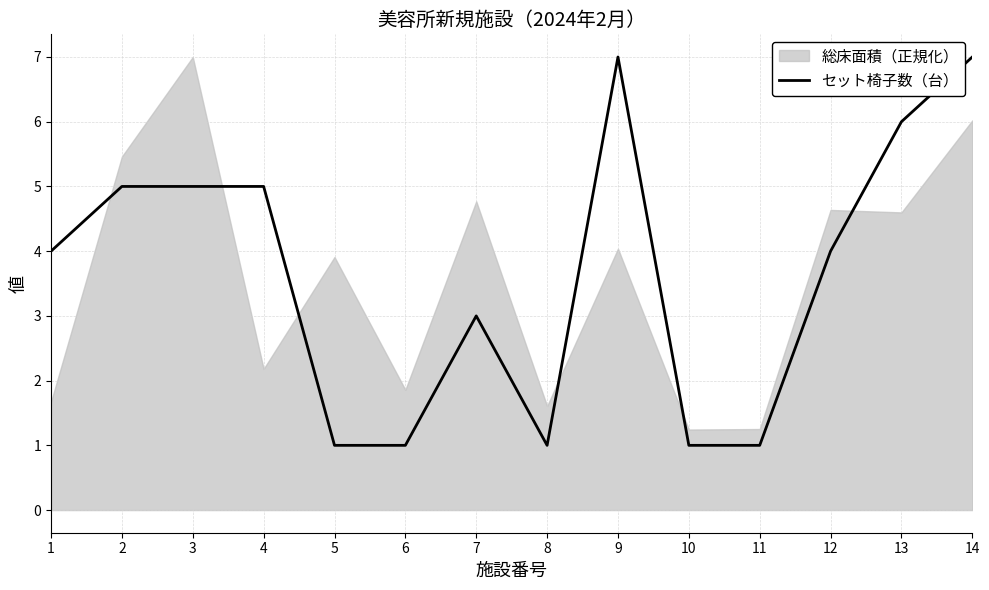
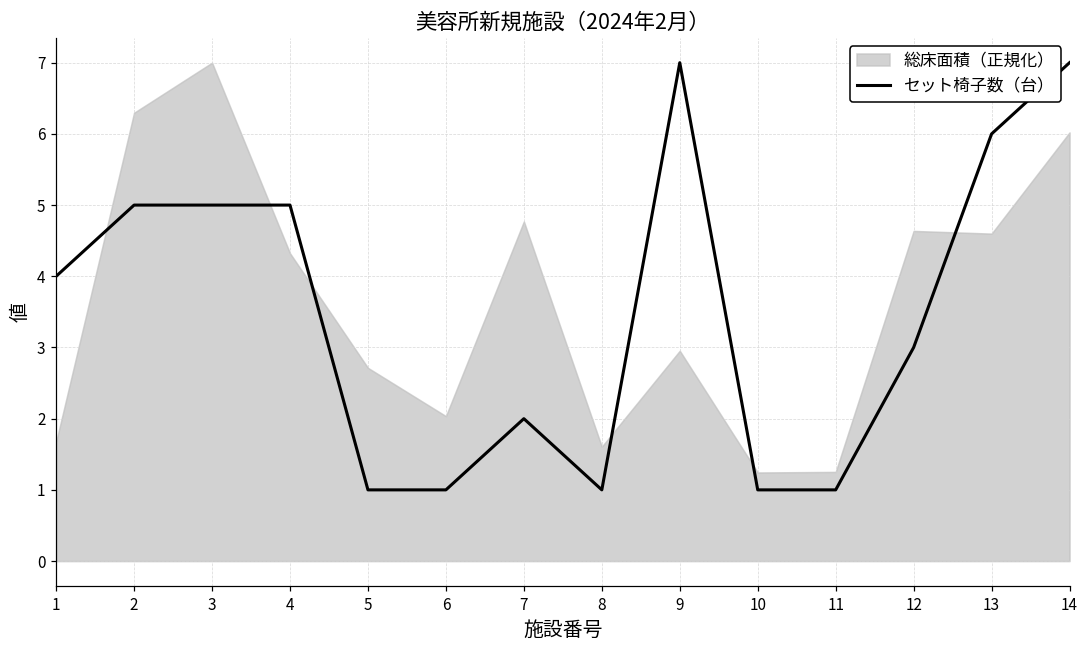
総床面積（正規化）, 2: 5.5 -> 6.3
総床面積（正規化）, 4: 2.2 -> 4.3
総床面積（正規化）, 5: 3.9 -> 2.7
総床面積（正規化）, 6: 1.9 -> 2.0
セット椅子数（台）, 7: 3 -> 2
総床面積（正規化）, 9: 4.0 -> 3.0
セット椅子数（台）, 12: 4 -> 3
